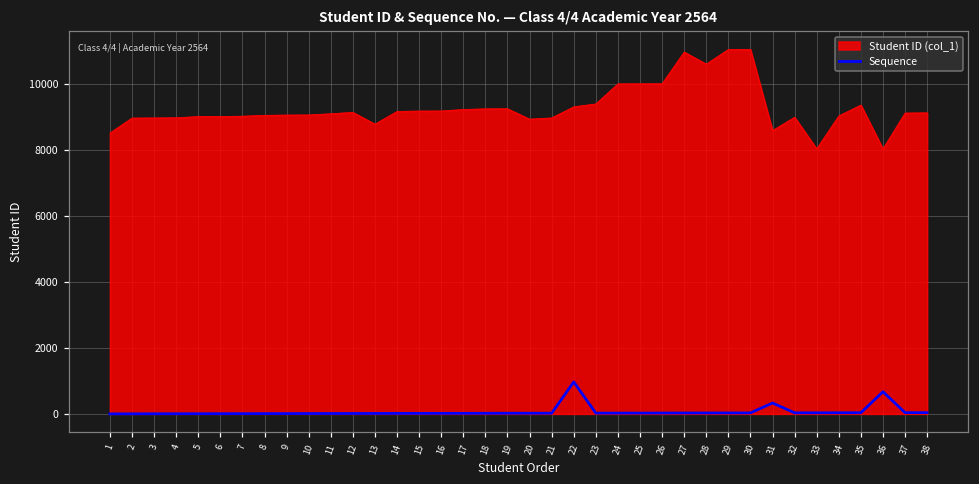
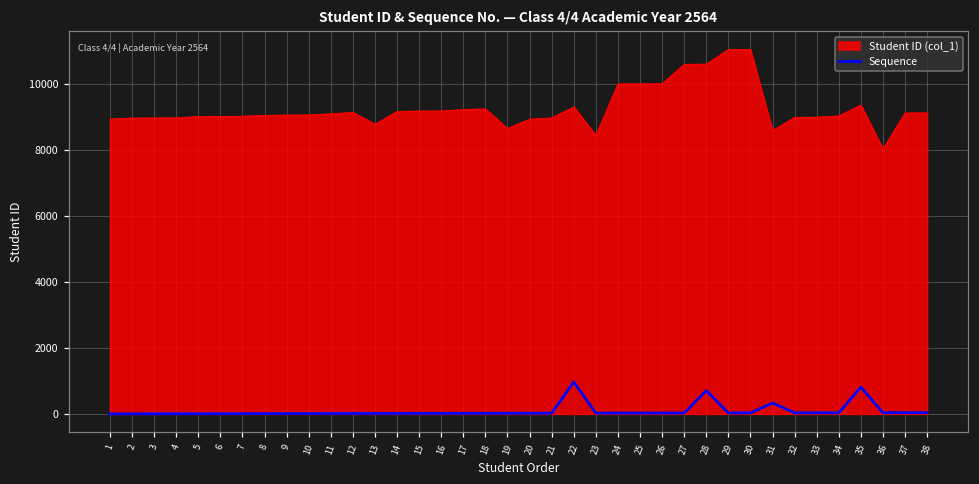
Student ID (col_1), 1: 8500 -> 8900
Student ID (col_1), 19: 9200 -> 8600
Student ID (col_1), 23: 9400 -> 8400
Student ID (col_1), 27: 11000 -> 10600
Sequence, 28: 0 -> 700
Student ID (col_1), 33: 8000 -> 9000
Sequence, 35: 0 -> 800
Sequence, 36: 700 -> 0
